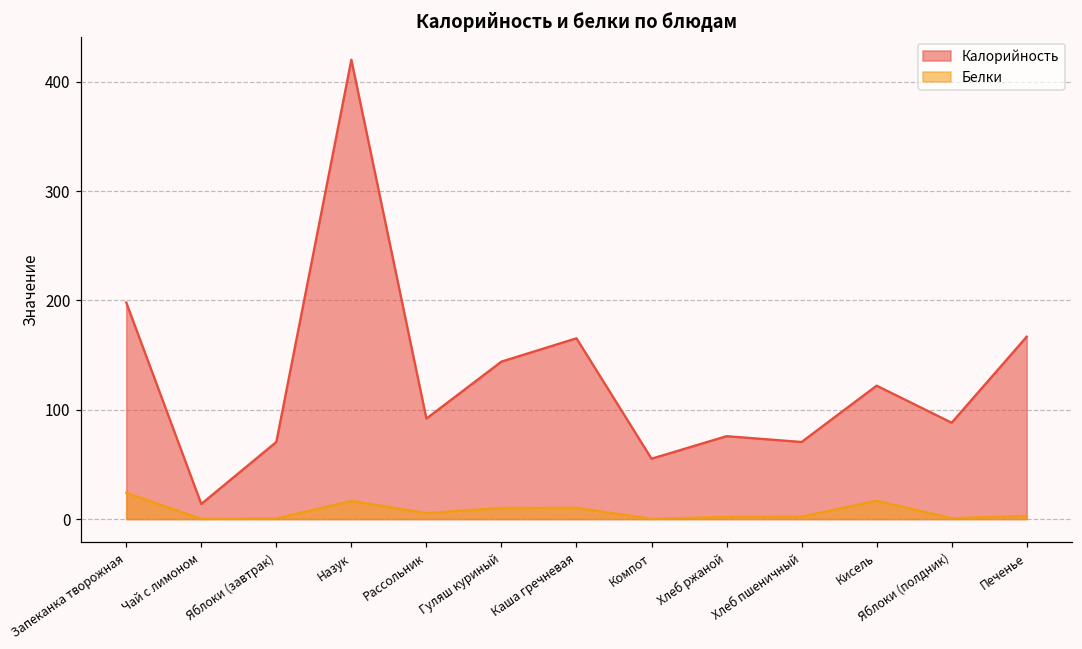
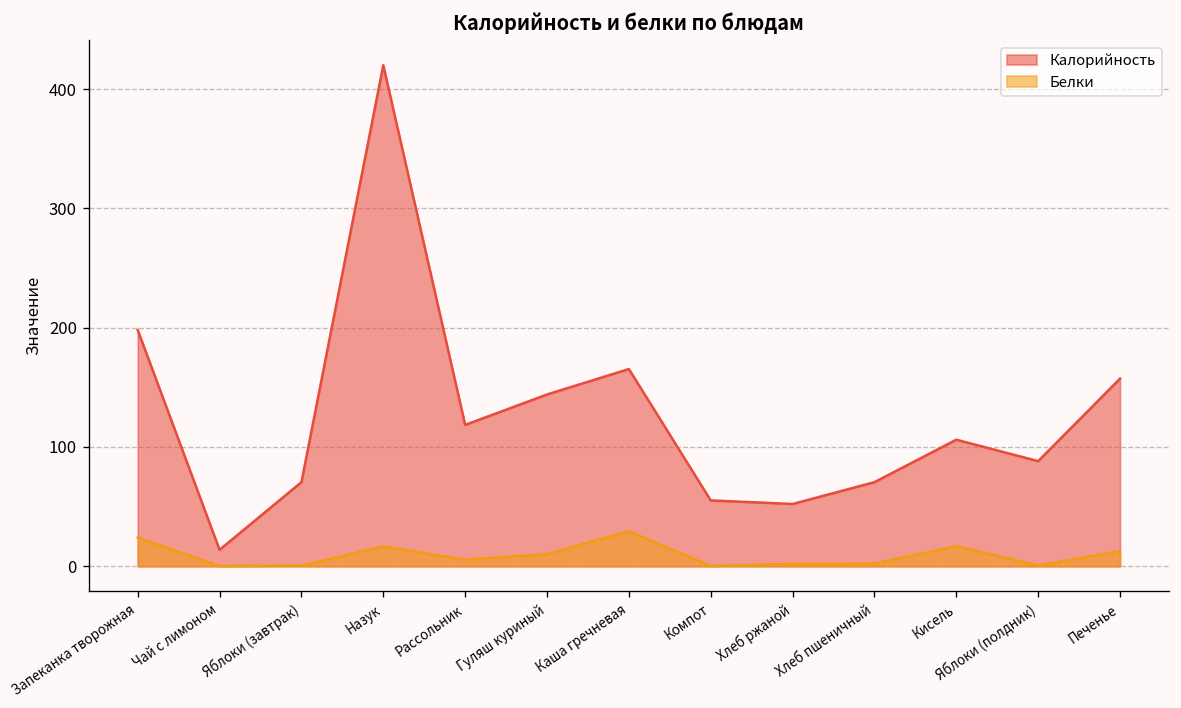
Калорийность, Рассольник: 90 -> 120
Белки, Каша гречневая: 10 -> 30
Калорийность, Хлеб ржаной: 80 -> 50
Калорийность, Кисель: 120 -> 110
Калорийность, Печенье: 170 -> 160
Белки, Печенье: 0 -> 10
